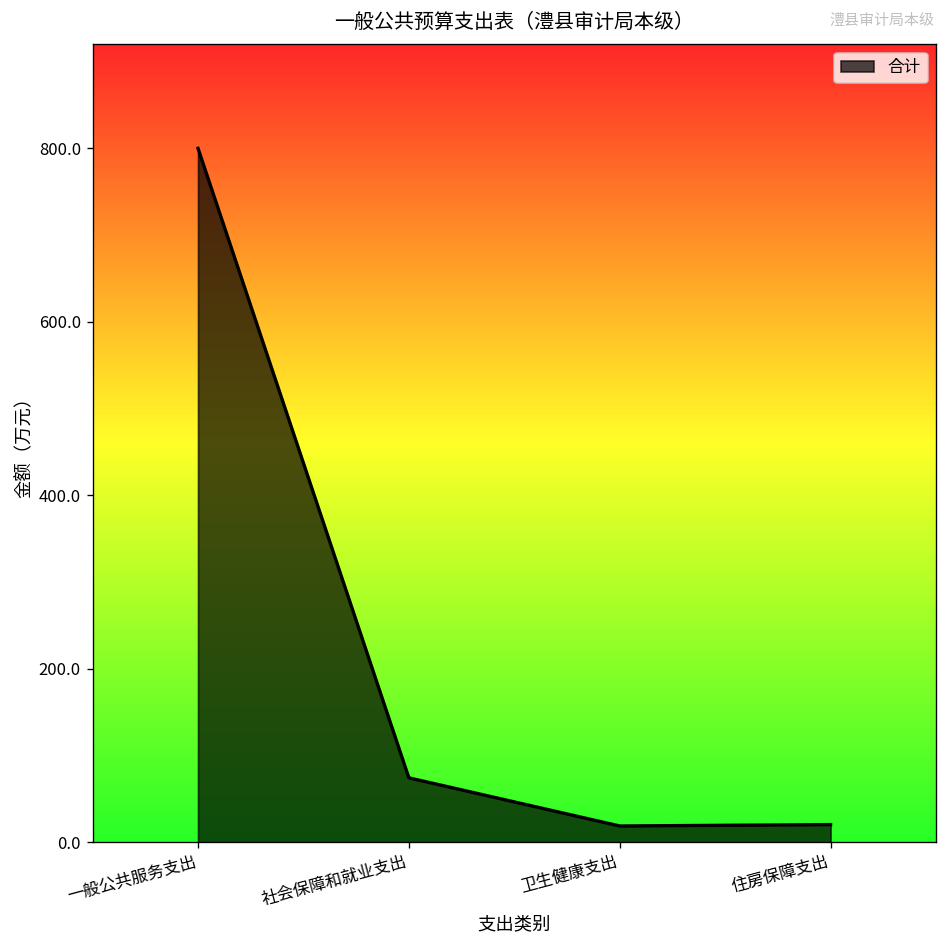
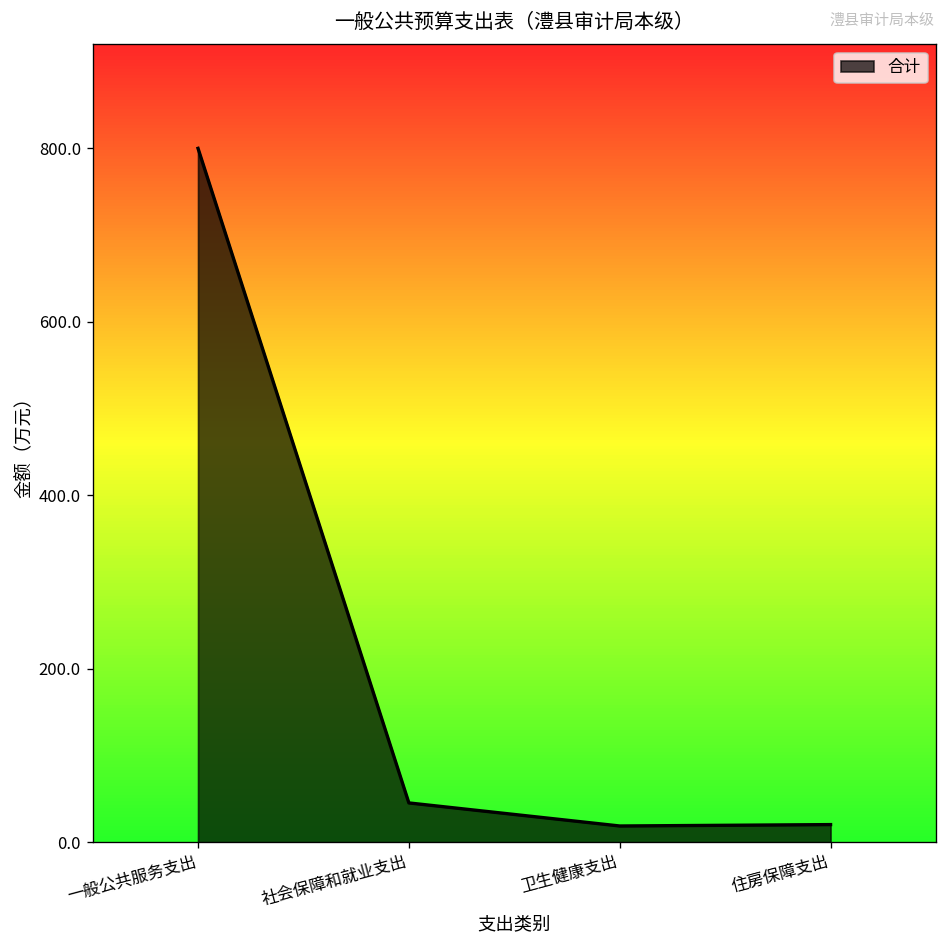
社会保障和就业支出: 70 -> 50
